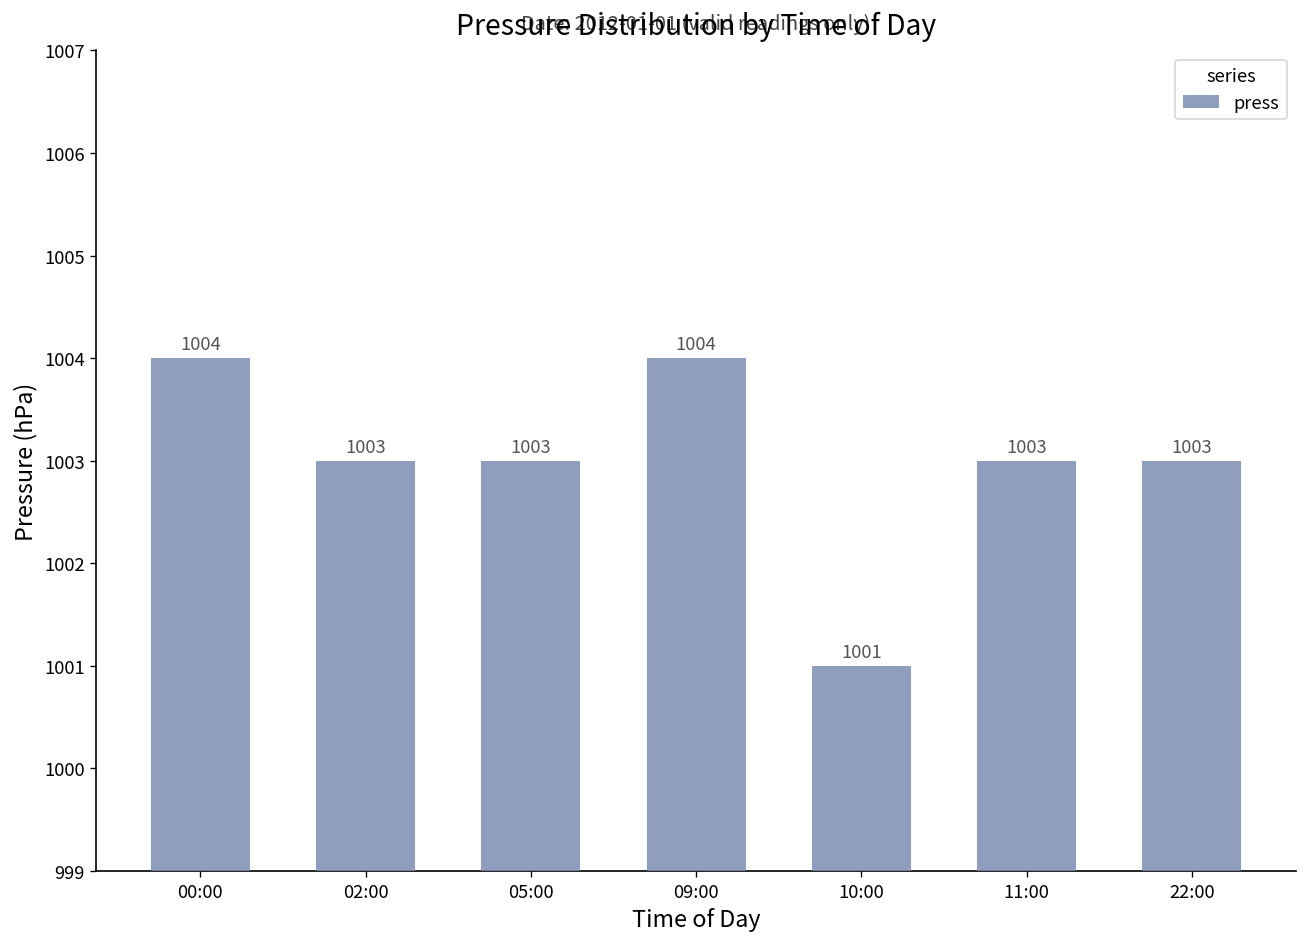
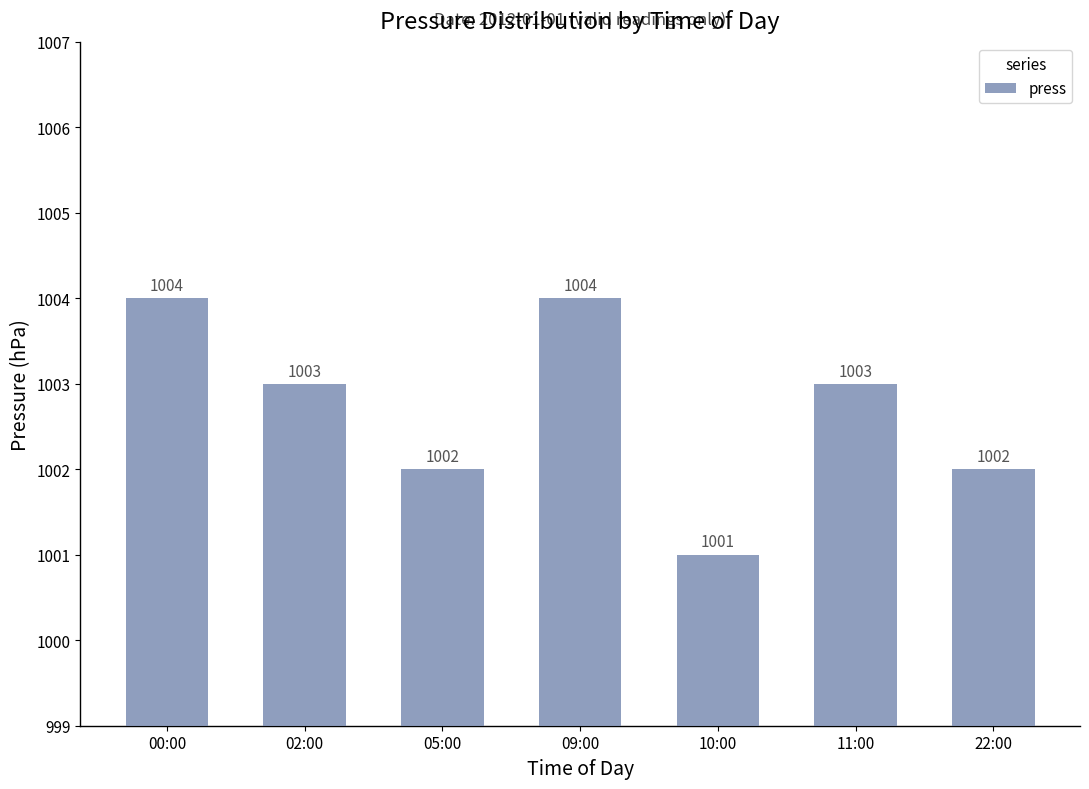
05:00: 1003 -> 1002
22:00: 1003 -> 1002
